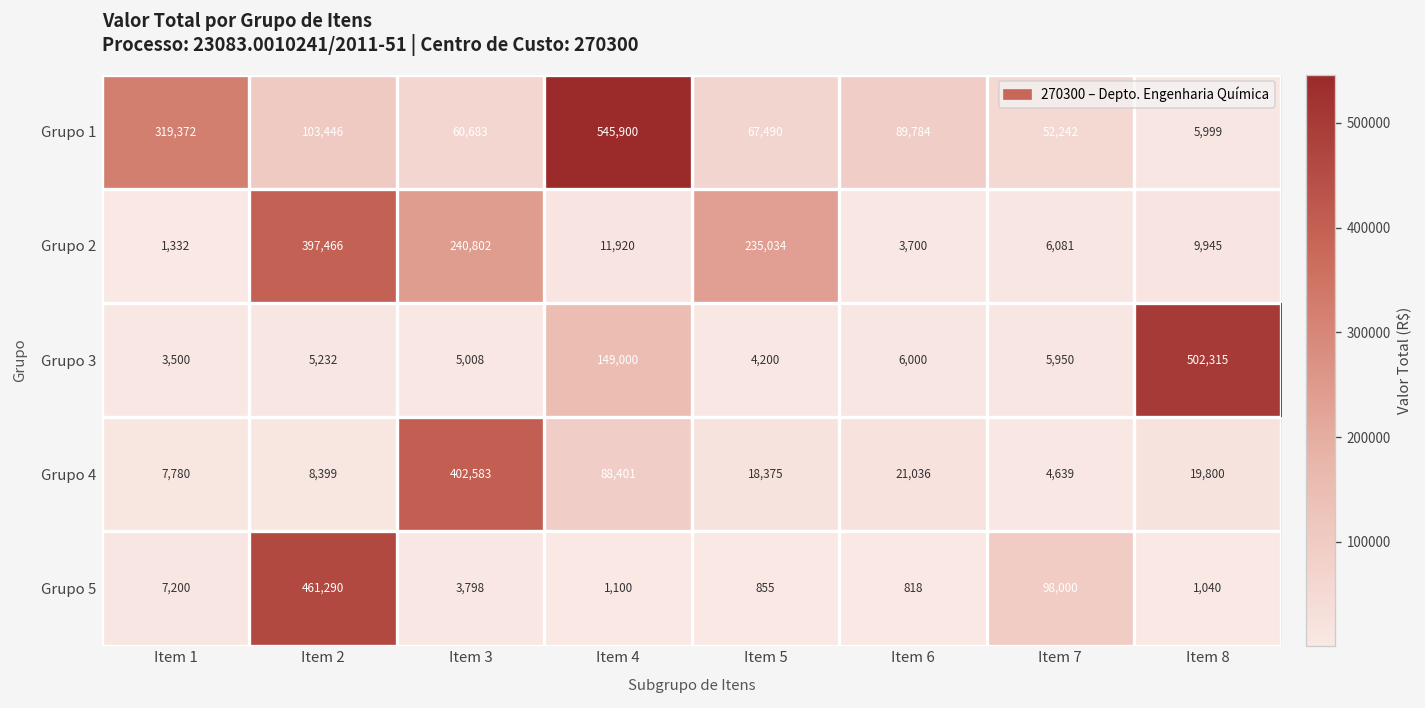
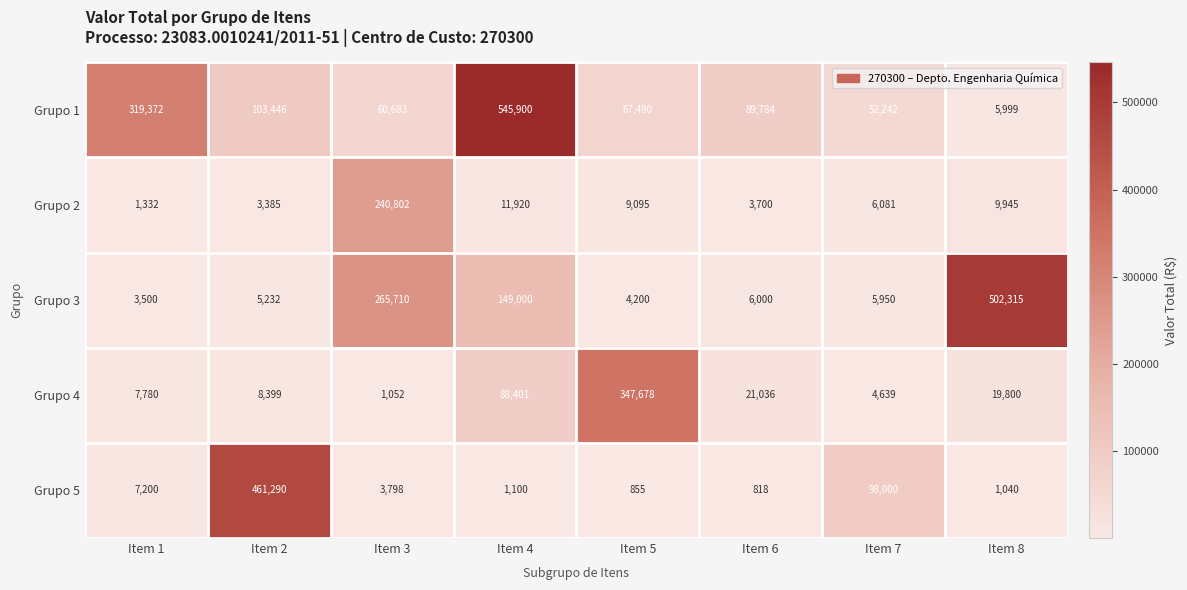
Grupo 2, Item 2: 397,466 -> 3,385
Grupo 2, Item 5: 235,034 -> 9,095
Grupo 3, Item 3: 5,008 -> 265,710
Grupo 4, Item 3: 402,583 -> 1,052
Grupo 4, Item 5: 18,375 -> 347,678
